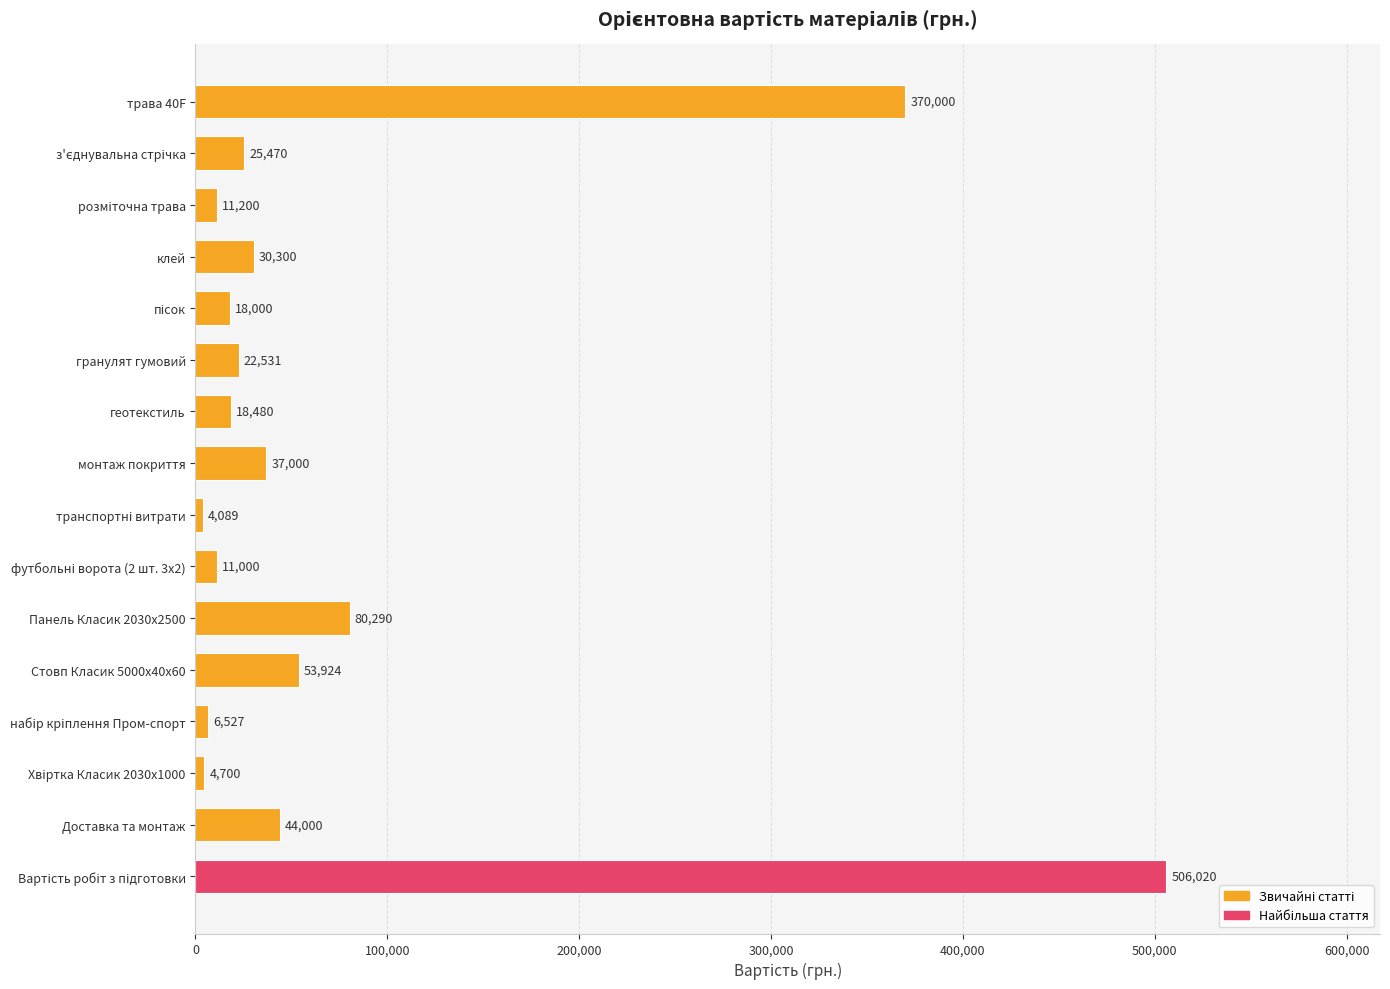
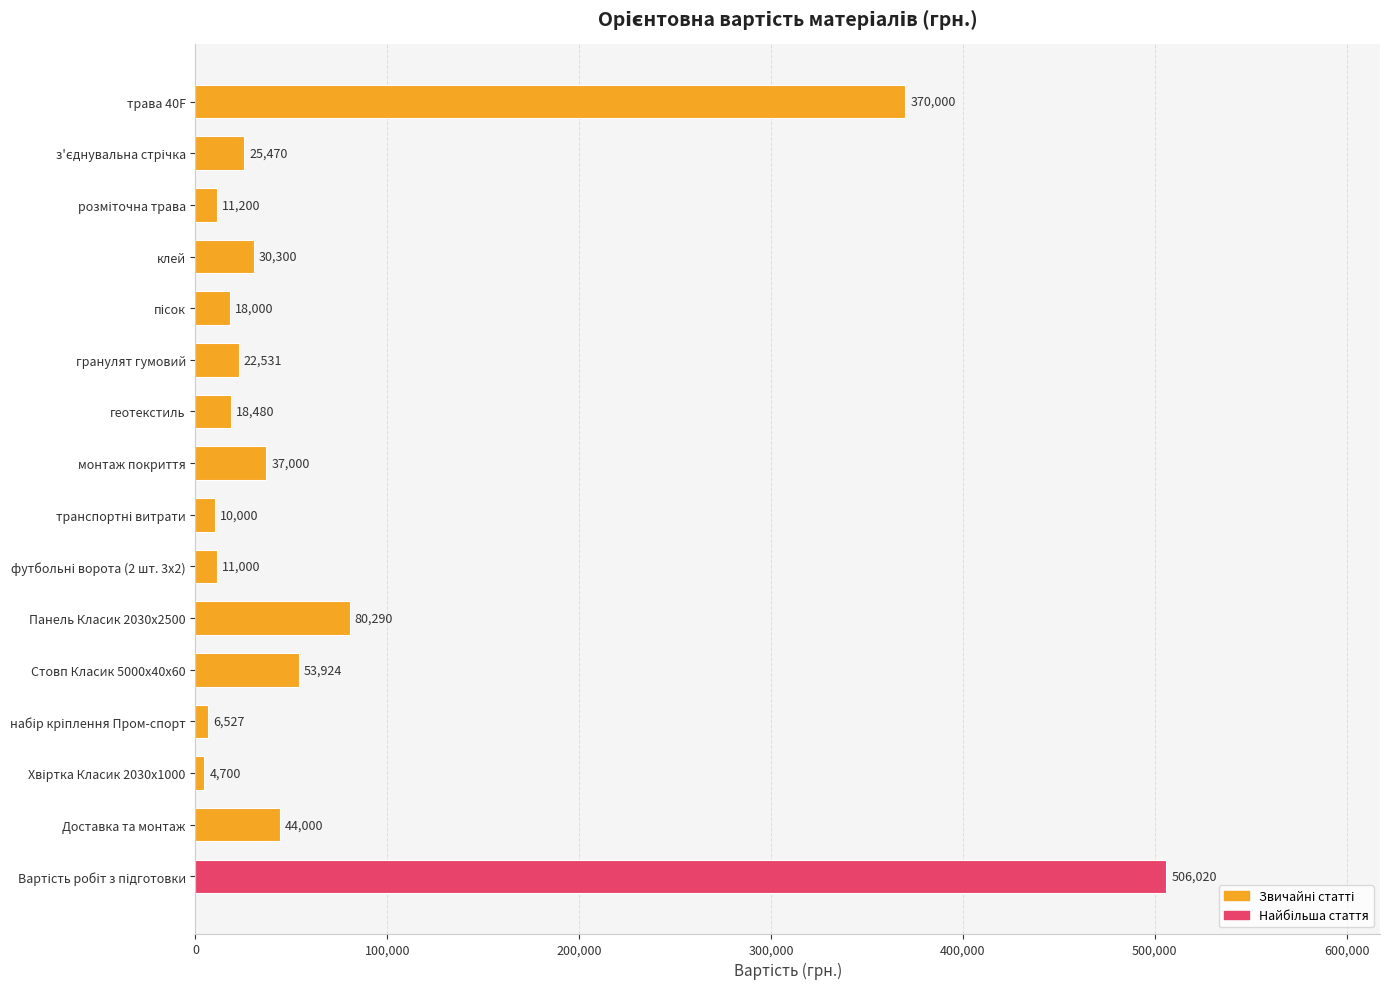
транспортні витрати: 4,089 -> 10,000
